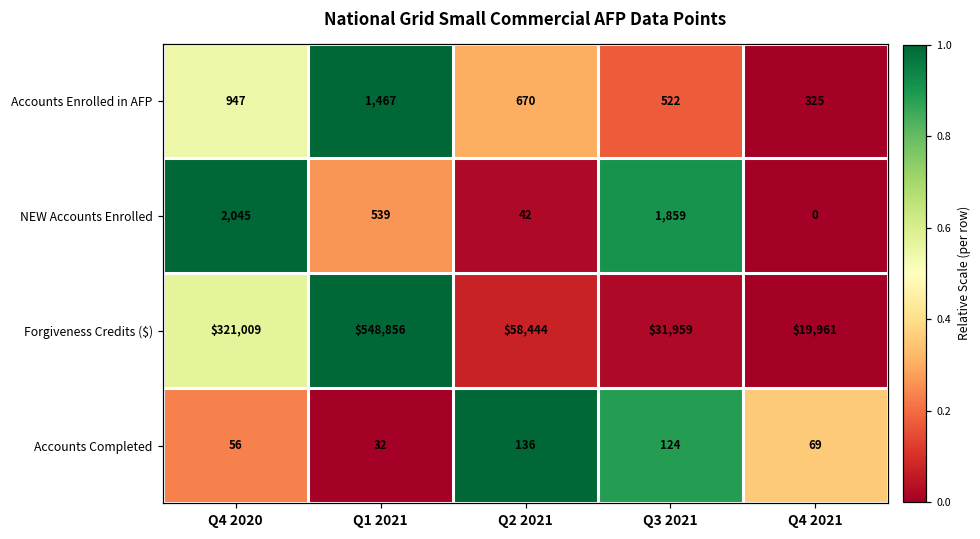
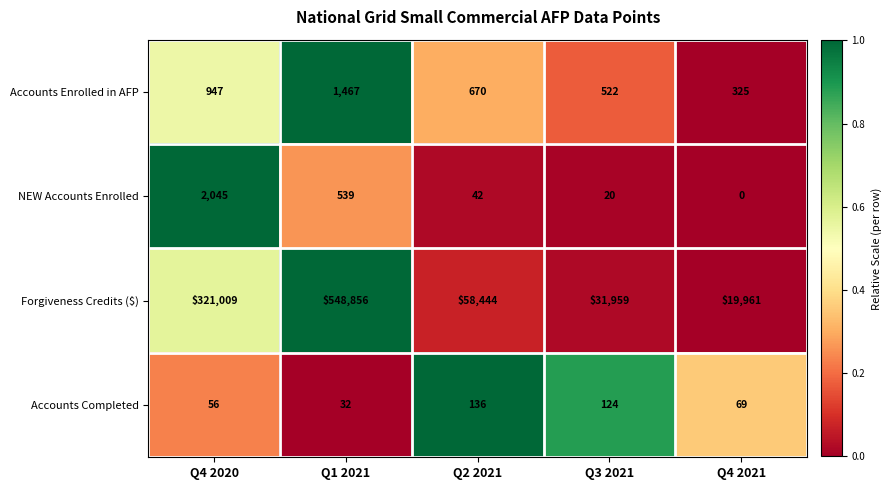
NEW Accounts Enrolled, Q3 2021: 1,859 -> 20
